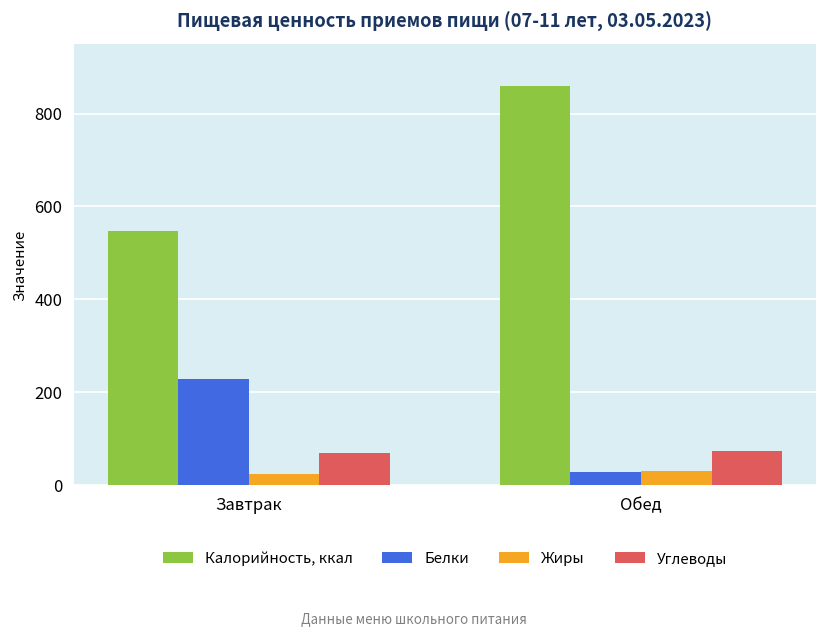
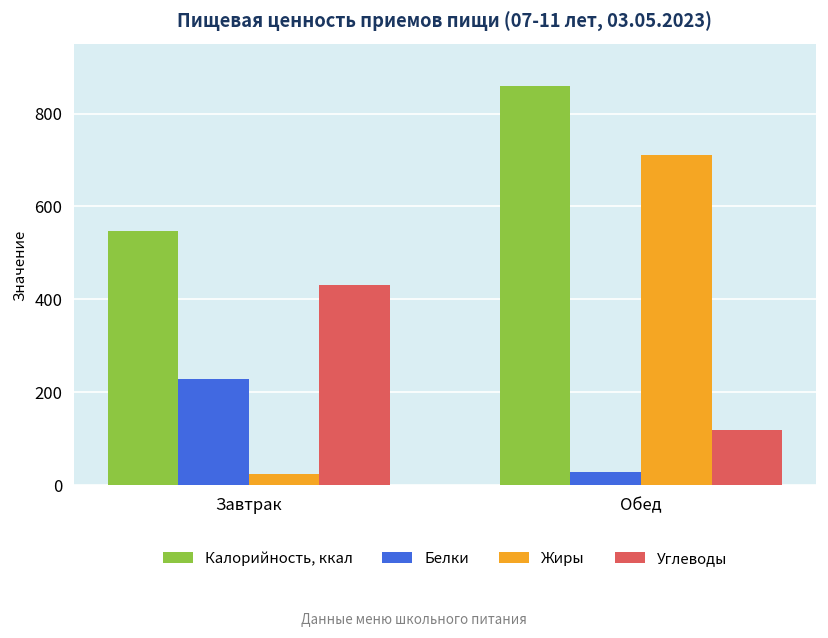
Углеводы, Завтрак: 70 -> 430
Жиры, Обед: 30 -> 710
Углеводы, Обед: 70 -> 120
